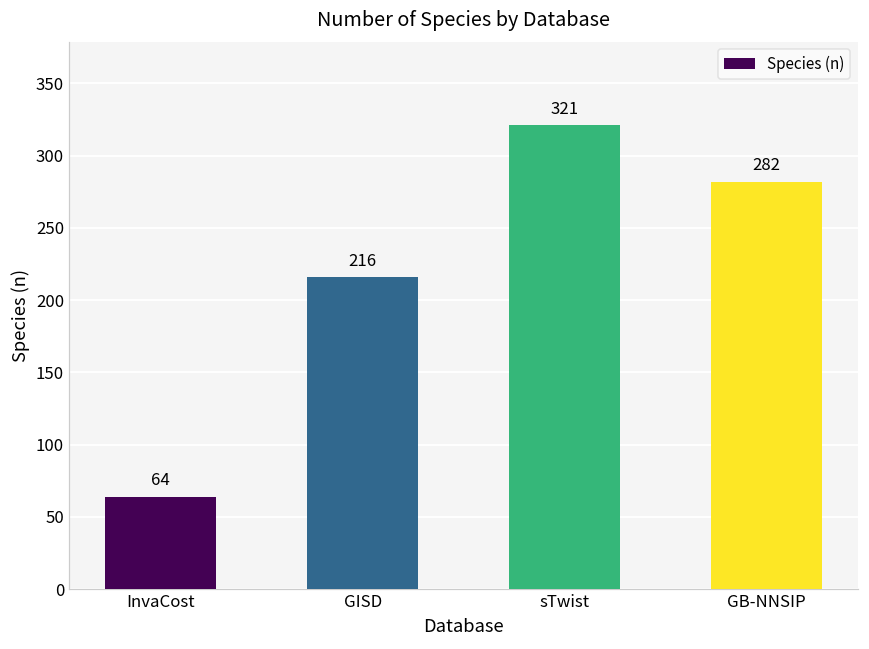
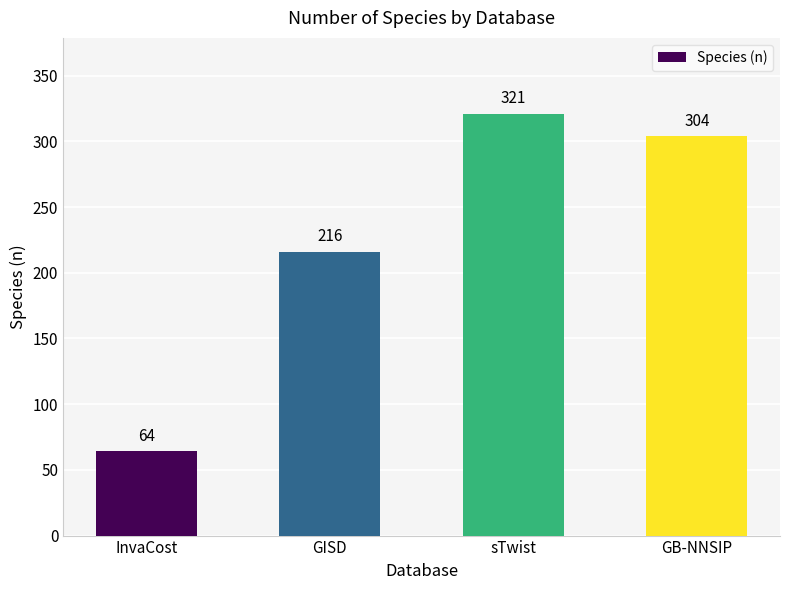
GB-NNSIP: 282 -> 304
